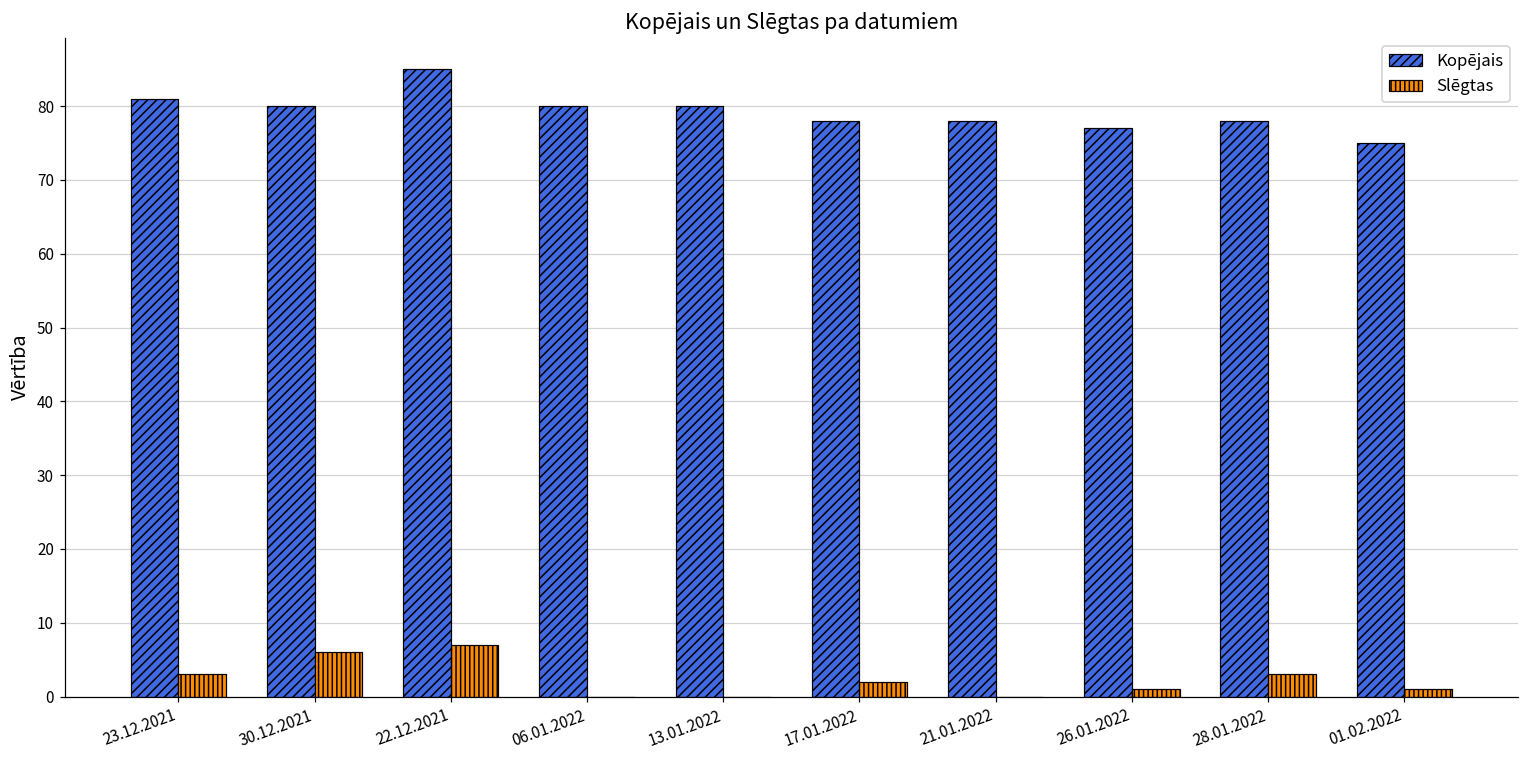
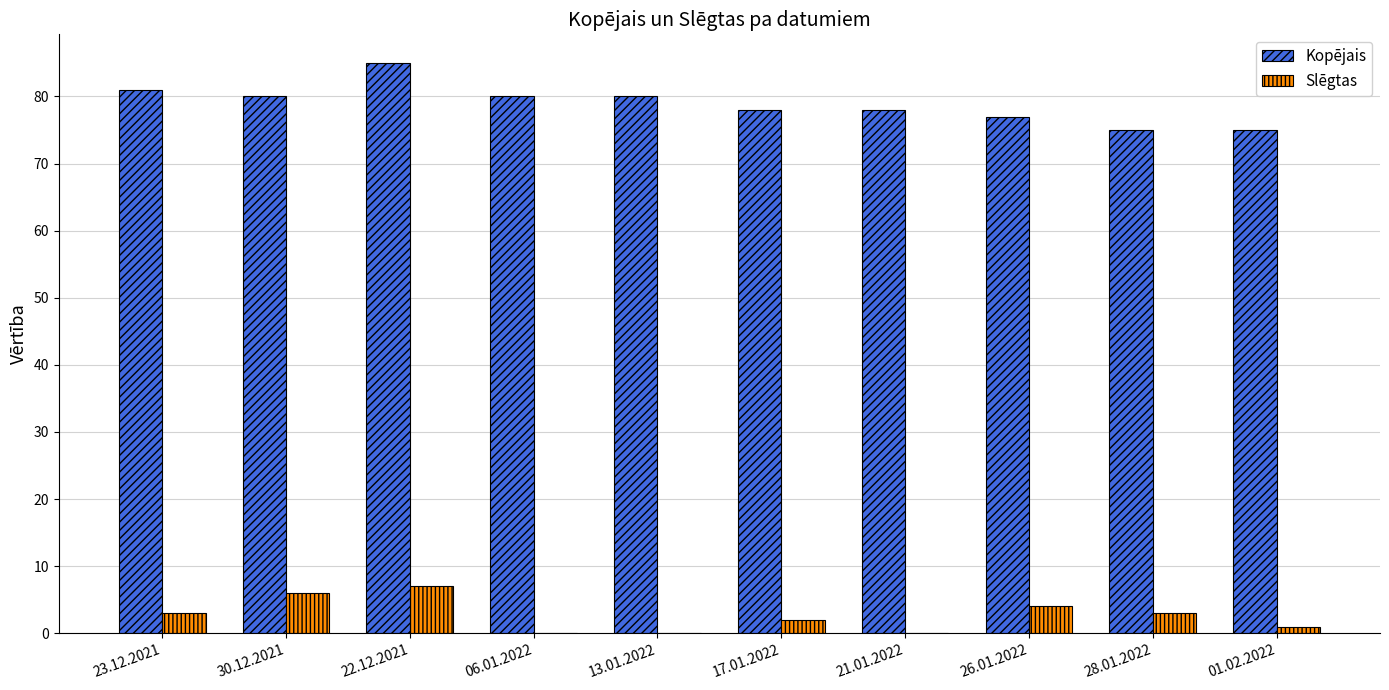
Slēgtas, 26.01.2022: 1 -> 4
Kopējais, 28.01.2022: 78 -> 75
